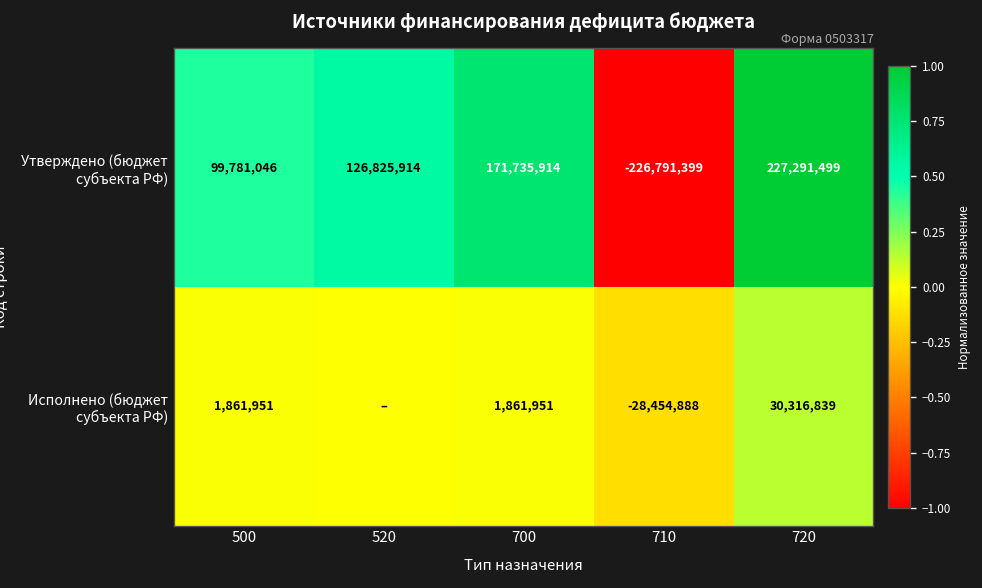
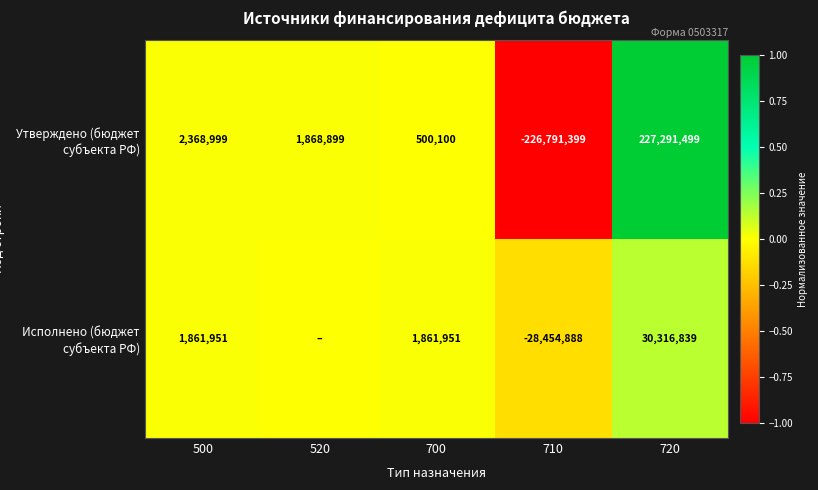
Утверждено (бюджет субъекта РФ), 500: 99,781,046 -> 2,368,999
Утверждено (бюджет субъекта РФ), 520: 126,825,914 -> 1,868,899
Утверждено (бюджет субъекта РФ), 700: 171,735,914 -> 500,100
